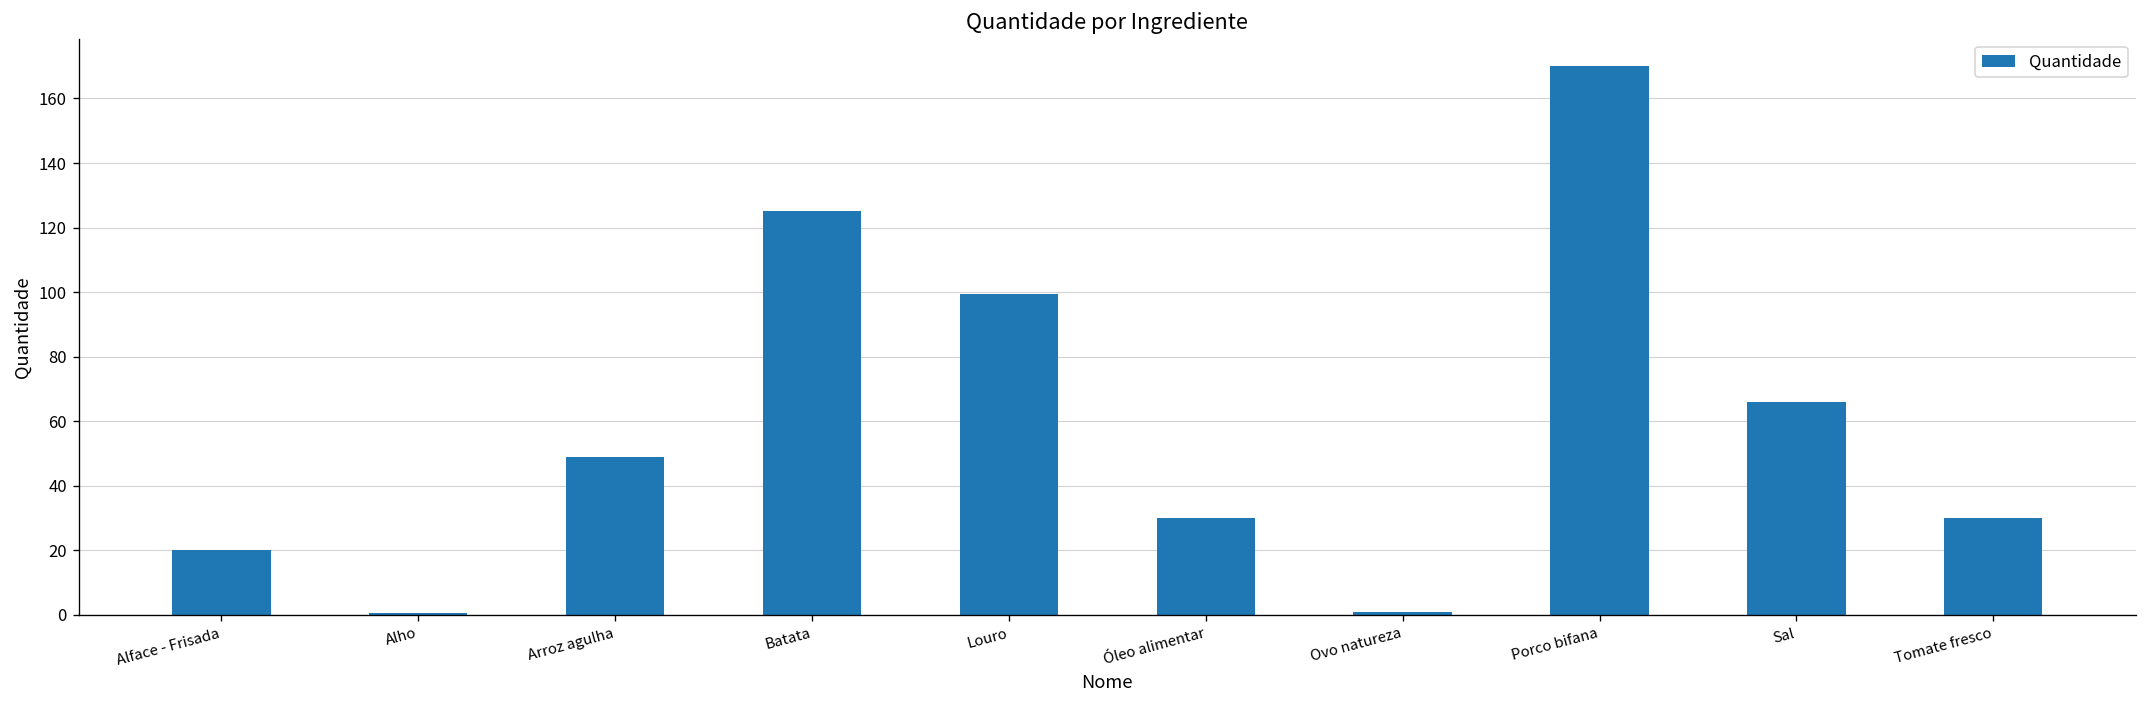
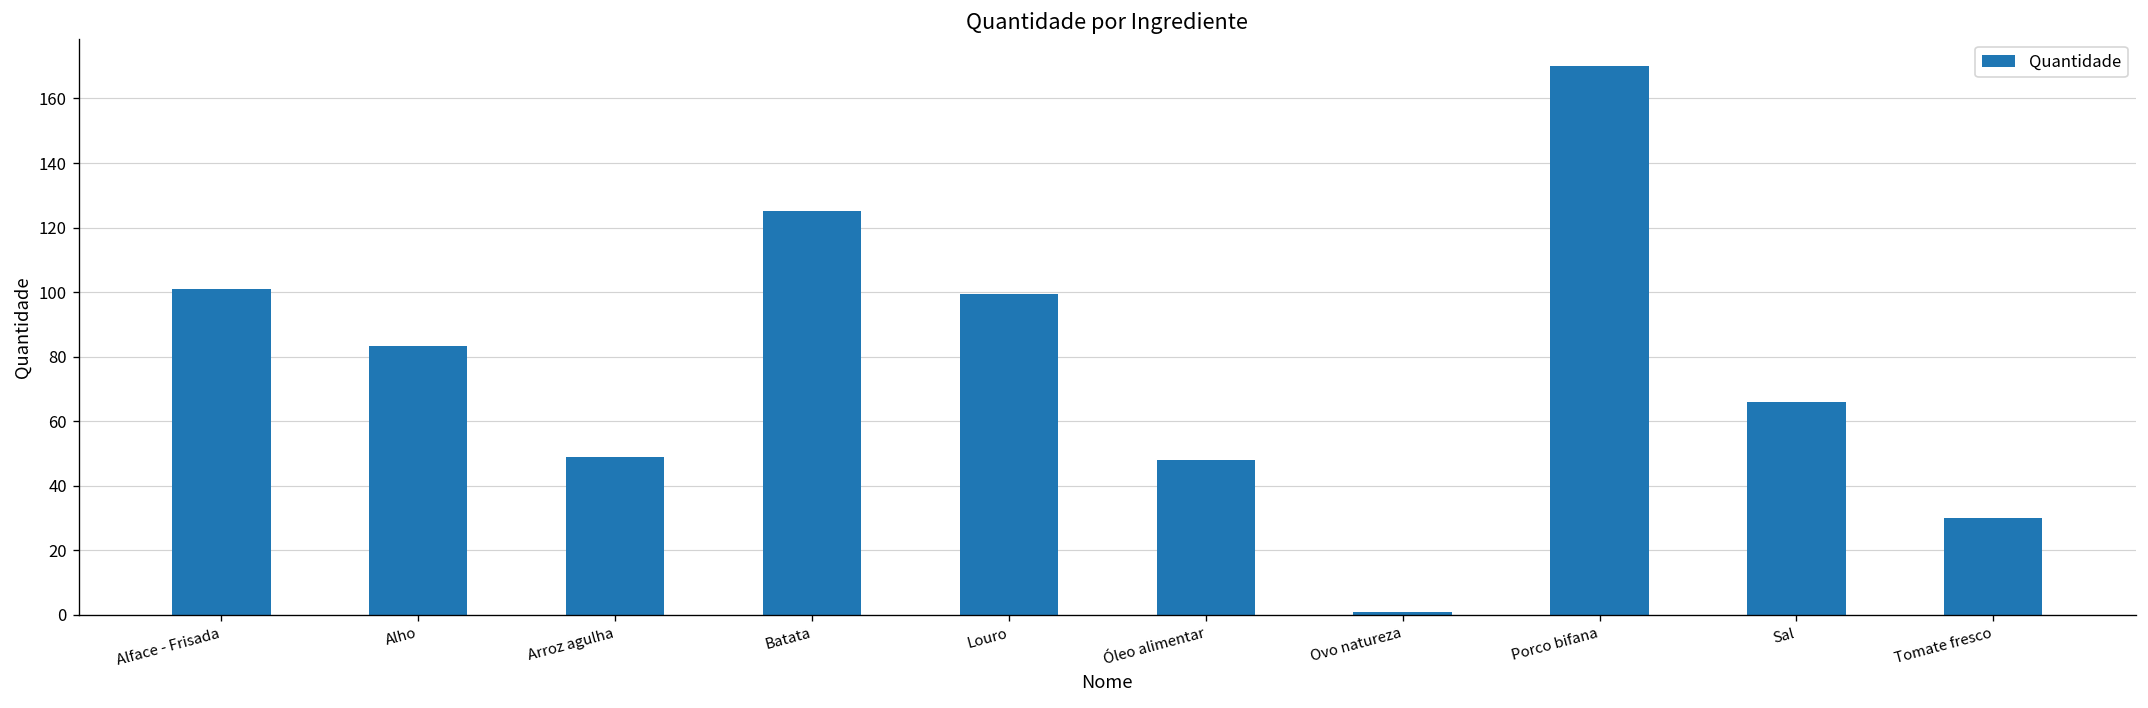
Alface - Frisada: 20 -> 101
Alho: 1 -> 83
Óleo alimentar: 30 -> 48
